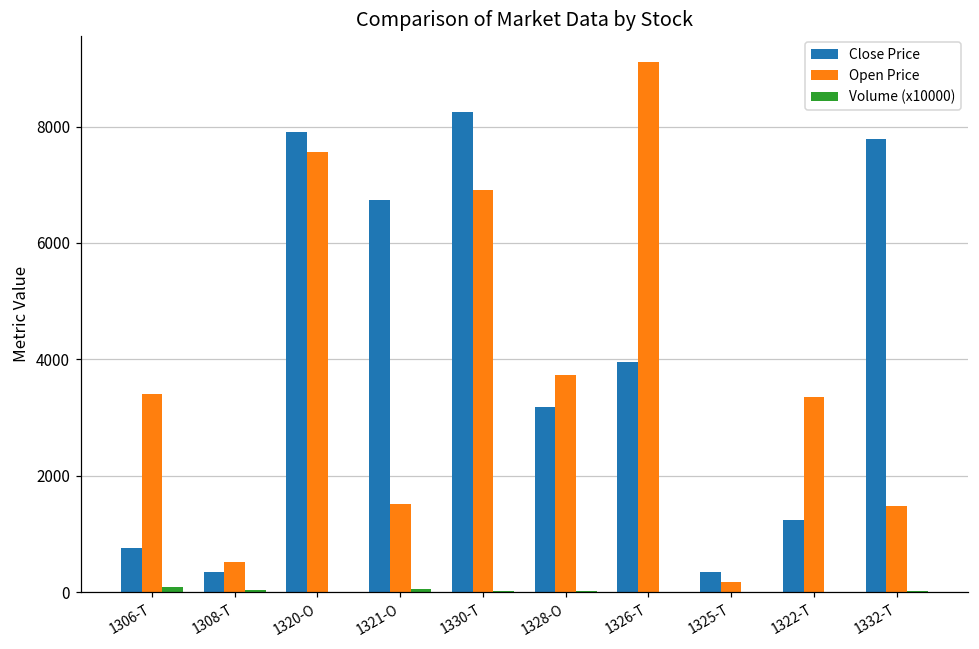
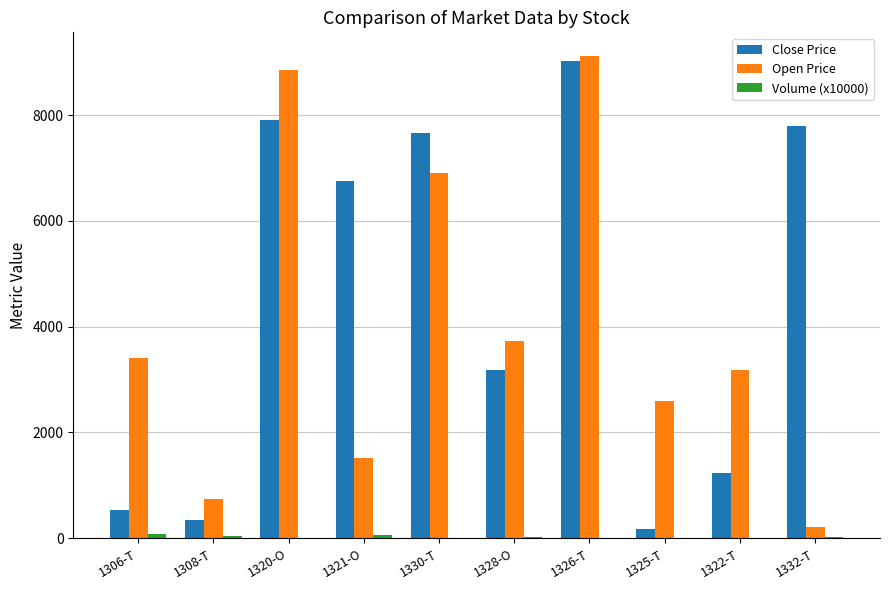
Close Price, 1306-T: 800 -> 500
Open Price, 1308-T: 500 -> 700
Open Price, 1320-O: 7600 -> 8800
Close Price, 1330-T: 8300 -> 7700
Close Price, 1326-T: 4000 -> 9000
Close Price, 1325-T: 300 -> 200
Open Price, 1325-T: 200 -> 2600
Open Price, 1322-T: 3400 -> 3200
Open Price, 1332-T: 1500 -> 200
